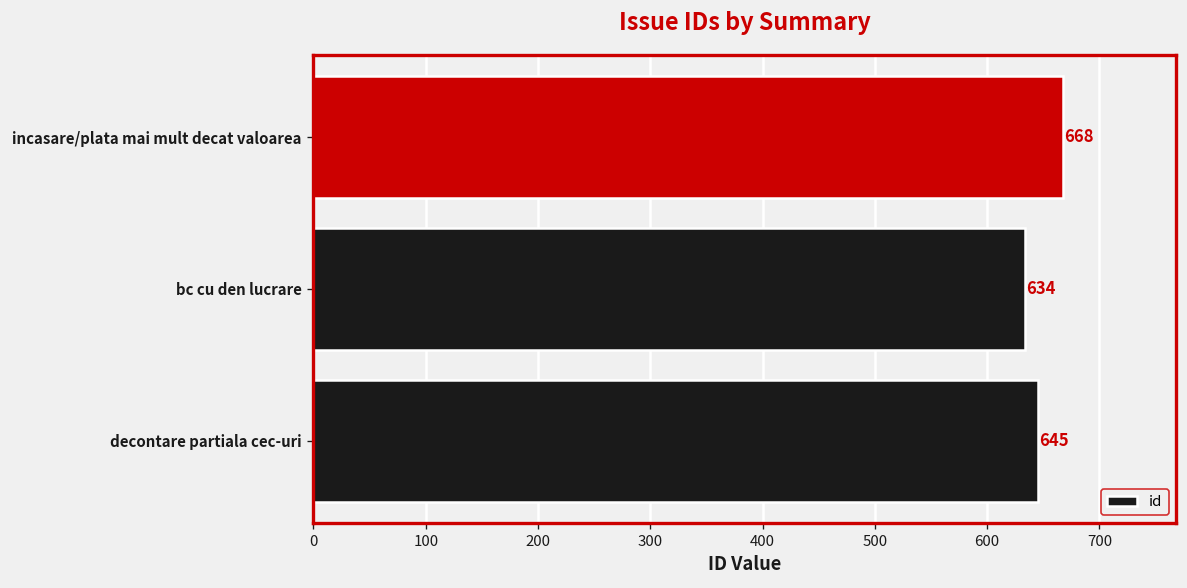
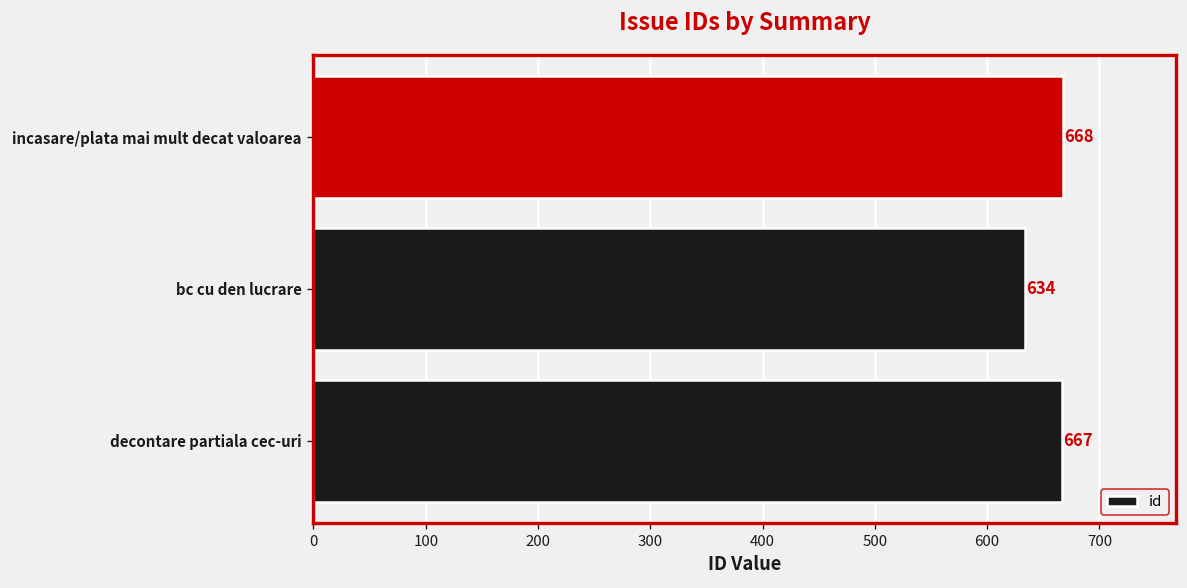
decontare partiala cec-uri: 645 -> 667
